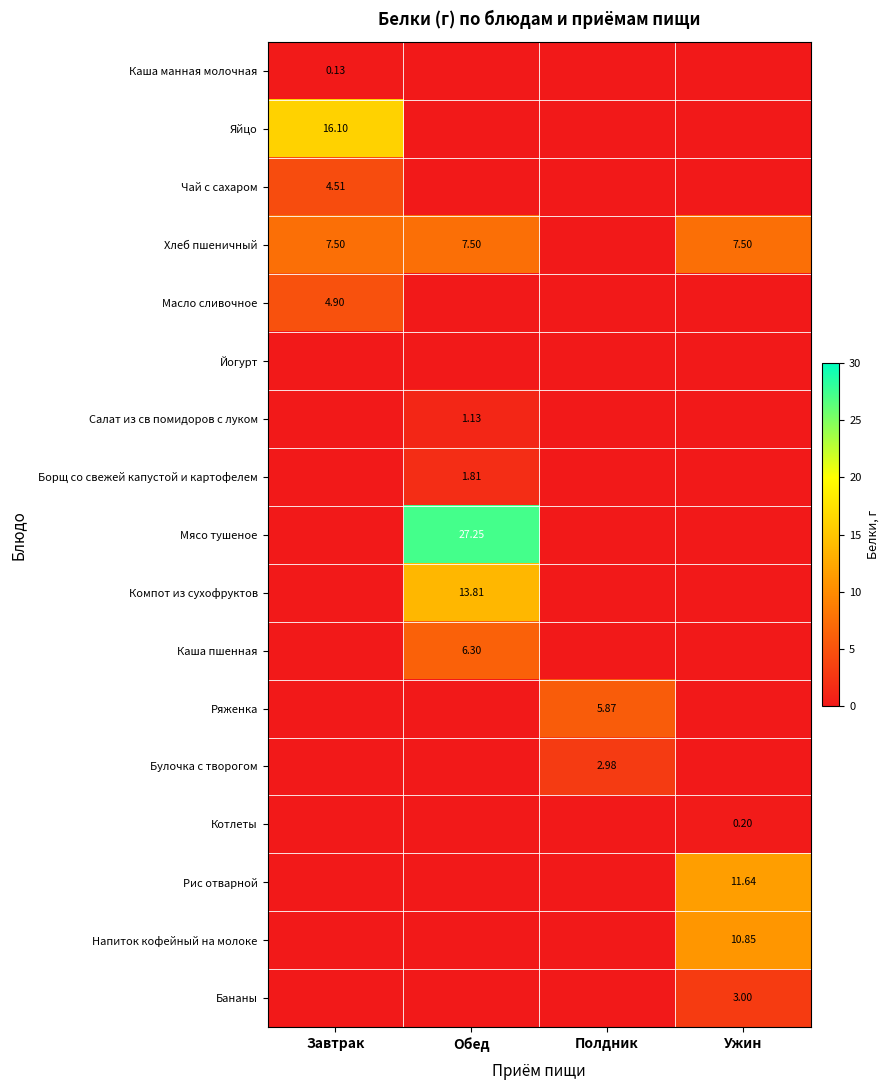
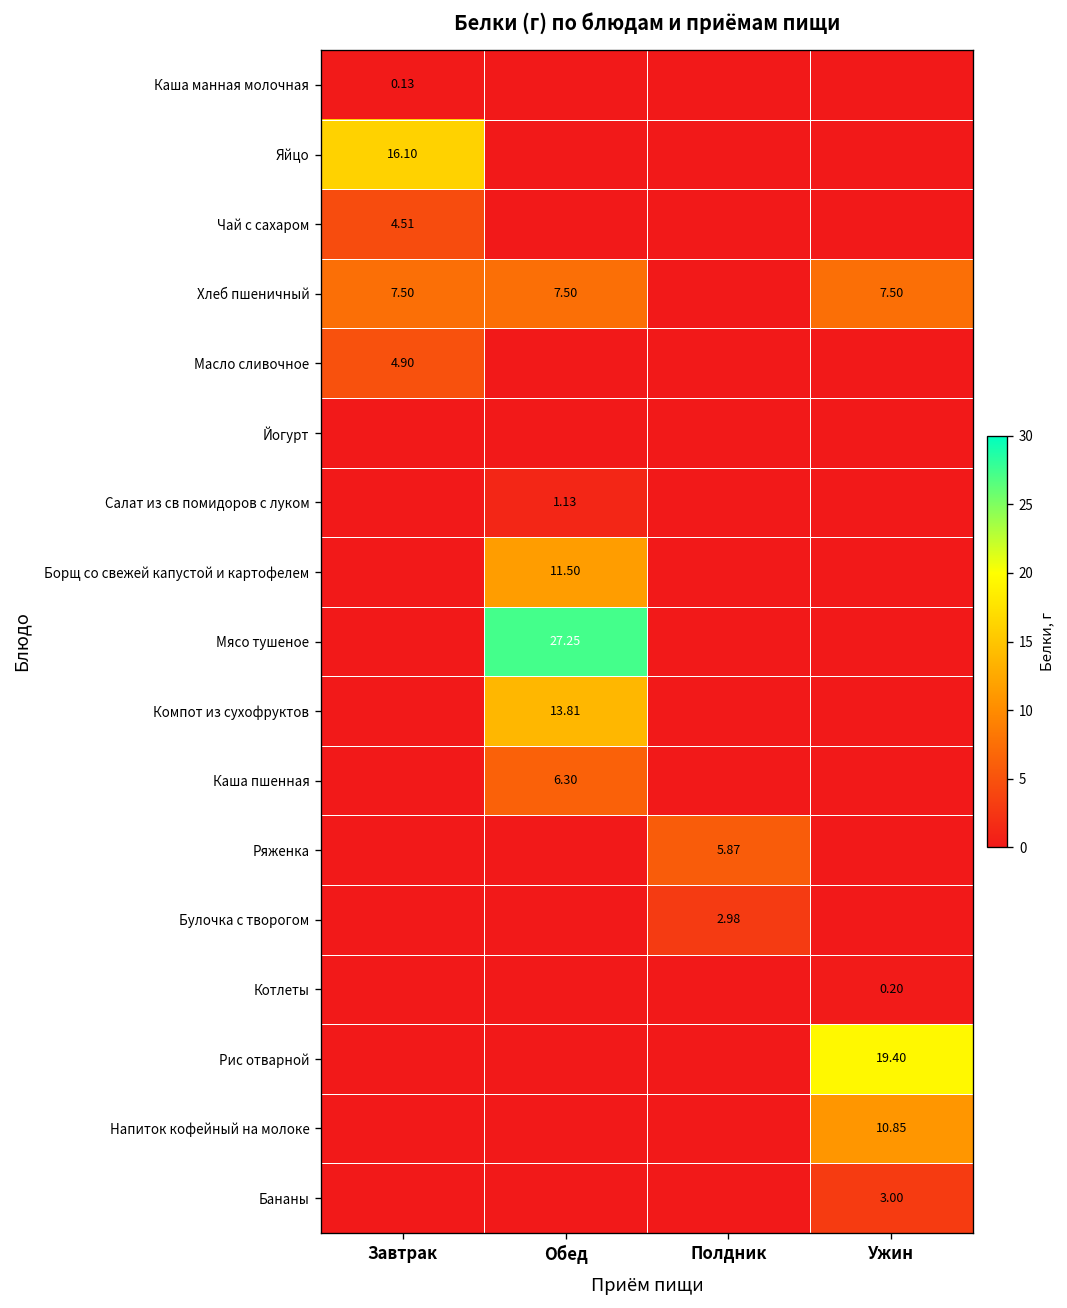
Борщ со свежей капустой и картофелем, Обед: 1.81 -> 11.50
Рис отварной, Ужин: 11.64 -> 19.40
